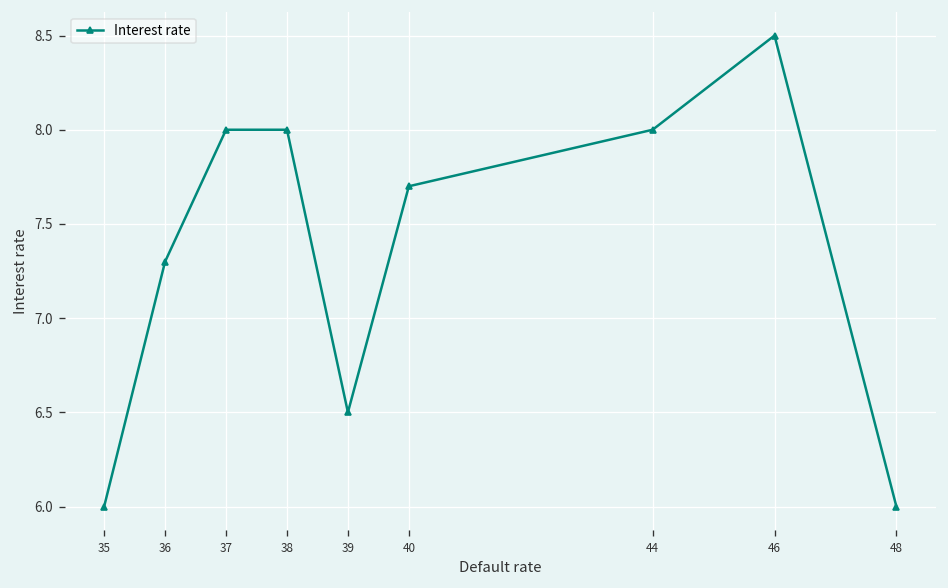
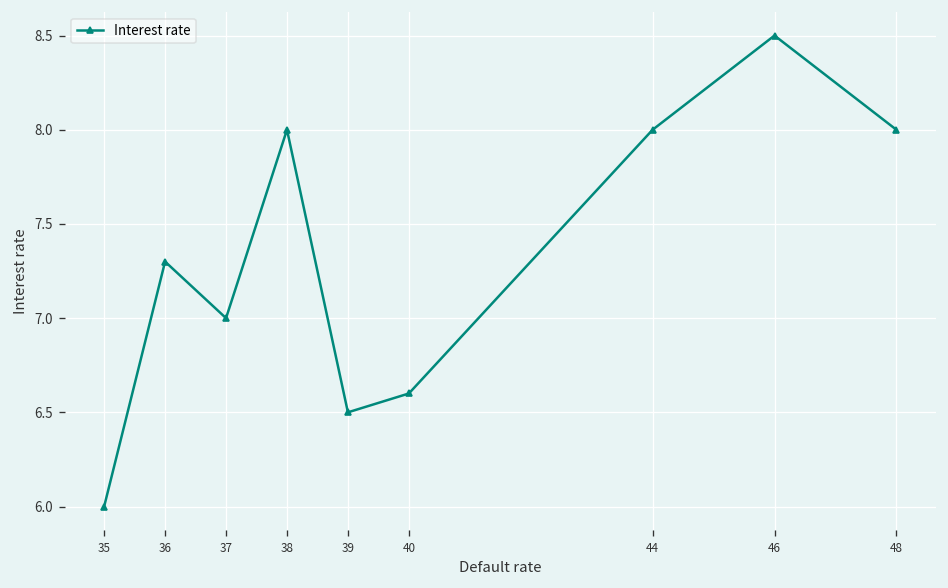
37: 8 -> 7
40: 7.7 -> 6.6
48: 6 -> 8
